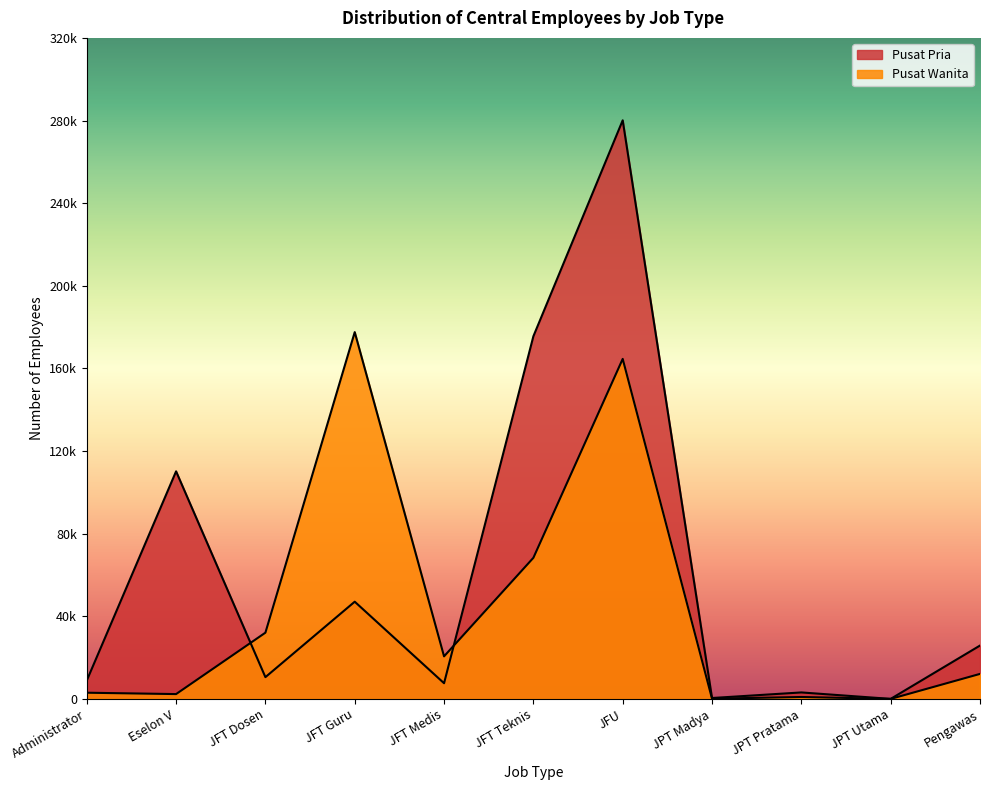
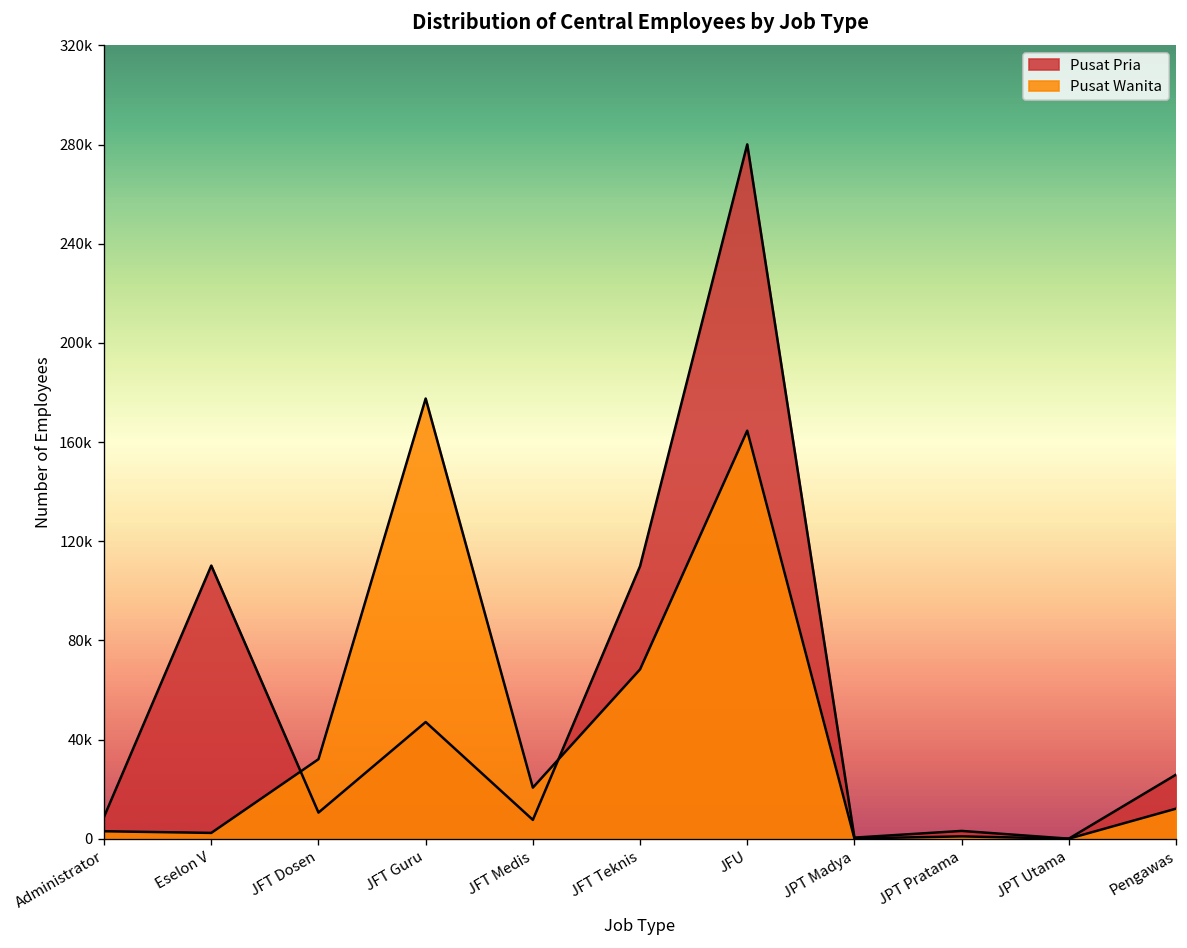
Pusat Pria, JFT Teknis: 176000 -> 110000
